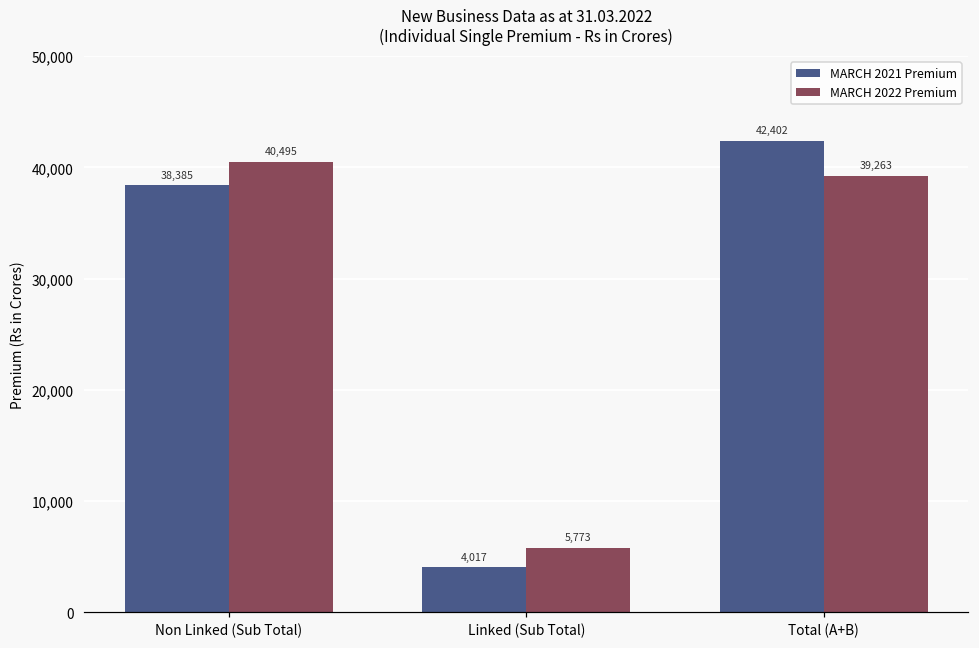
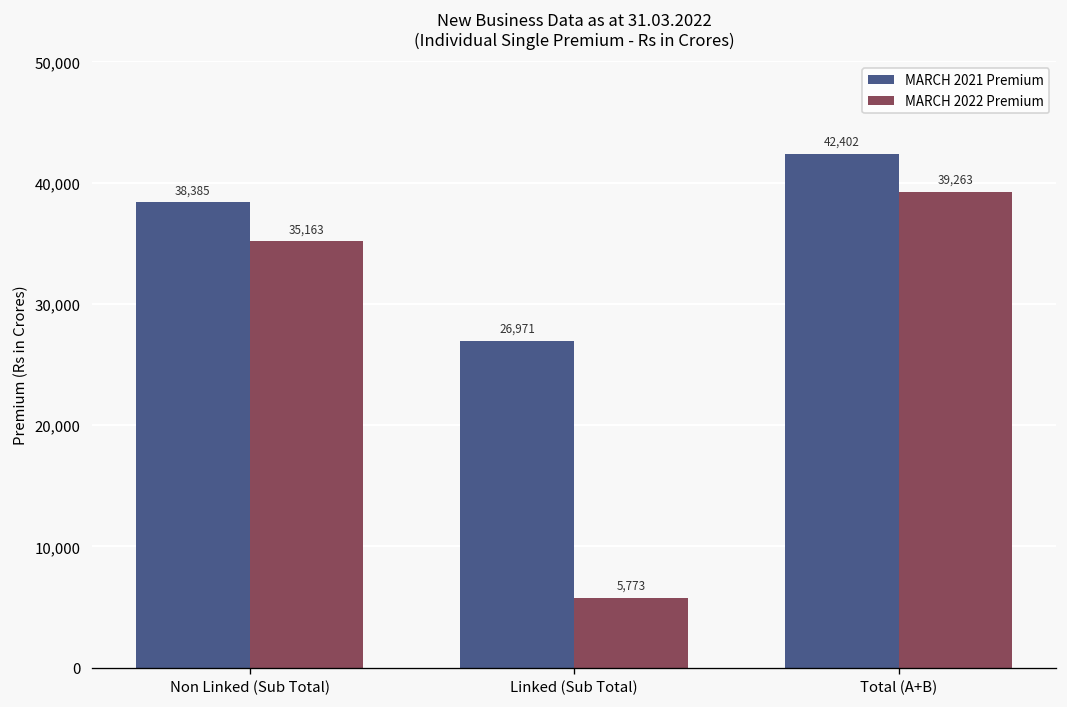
MARCH 2022 Premium, Non Linked (Sub Total): 40,495 -> 35,163
MARCH 2021 Premium, Linked (Sub Total): 4,017 -> 26,971
